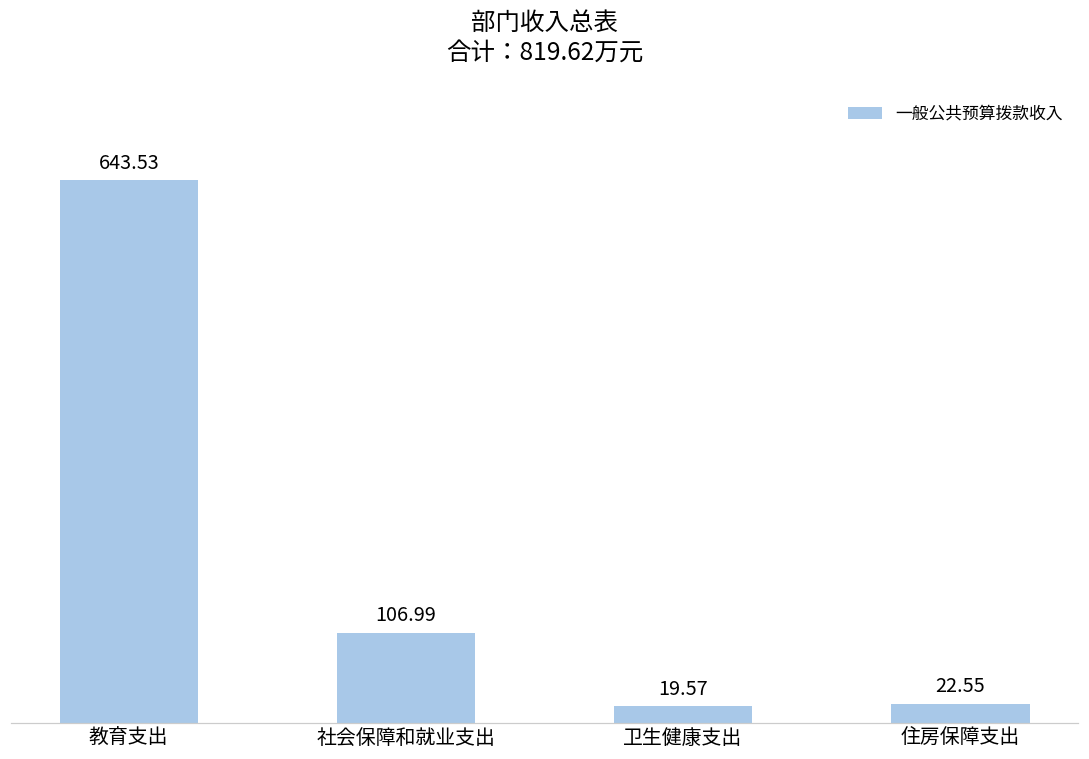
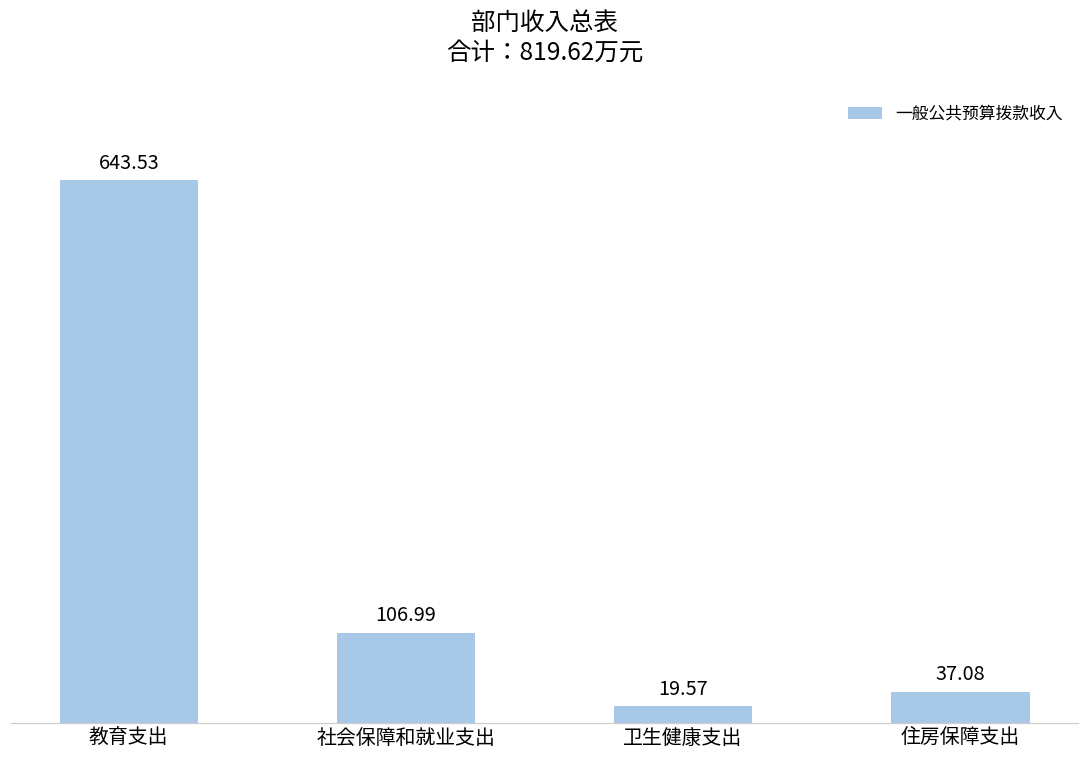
住房保障支出: 22.55 -> 37.08
